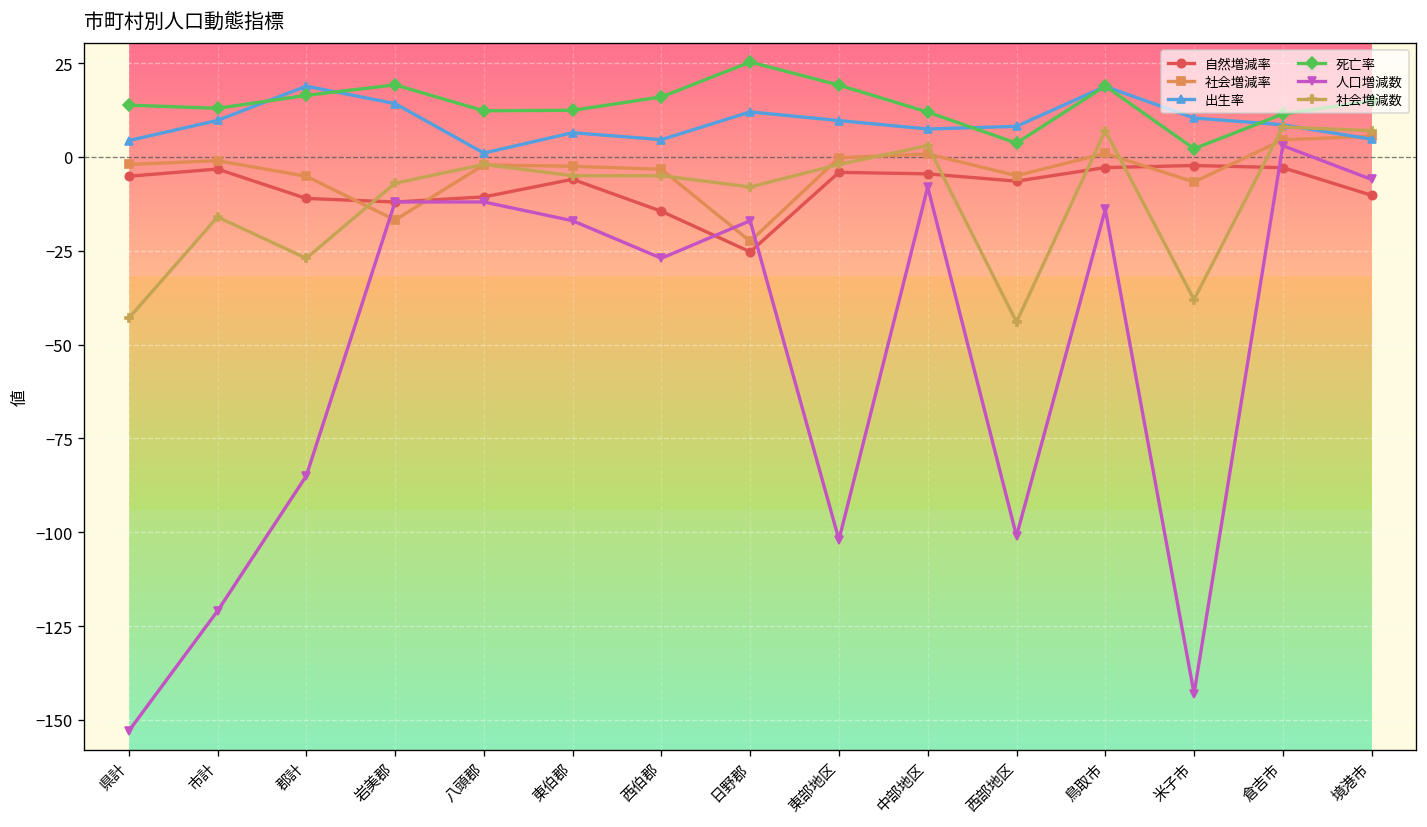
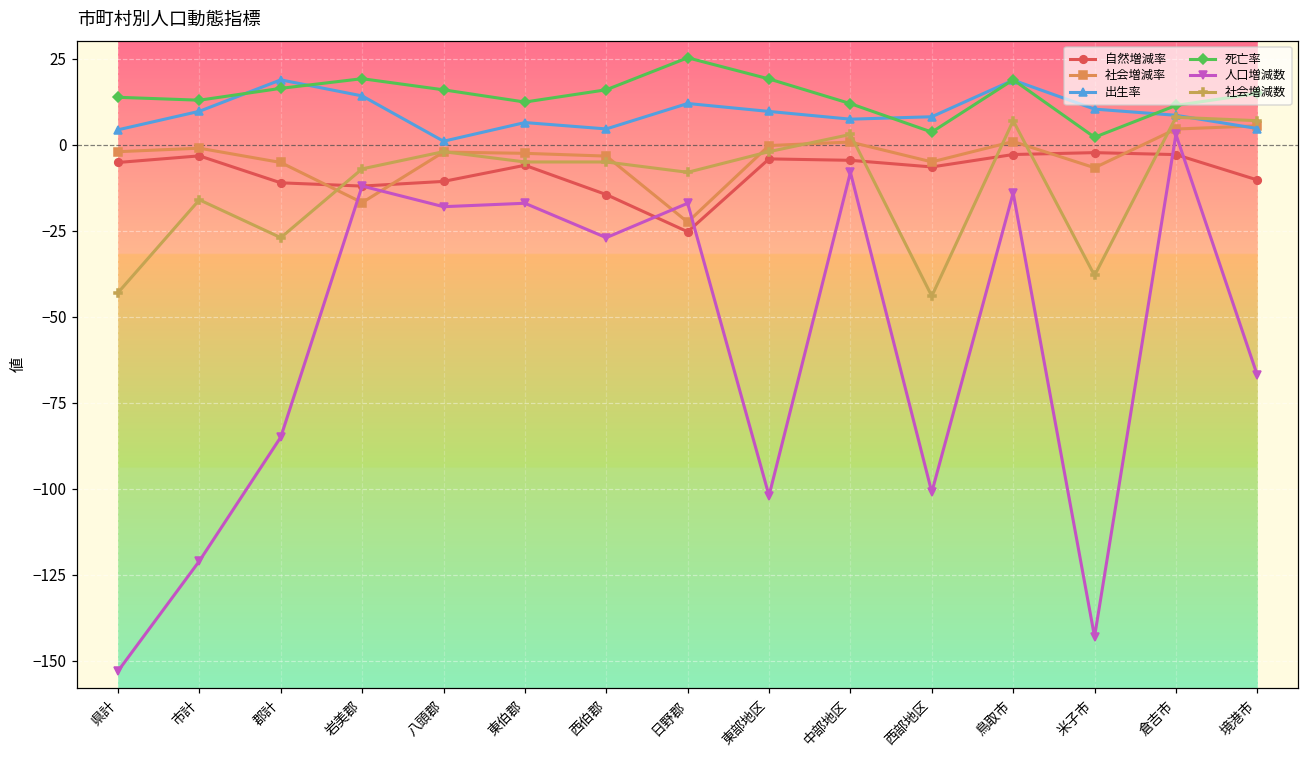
死亡率, 八頭郡: 12 -> 16
人口増減数, 八頭郡: -12 -> -18
人口増減数, 境港市: -6 -> -67
